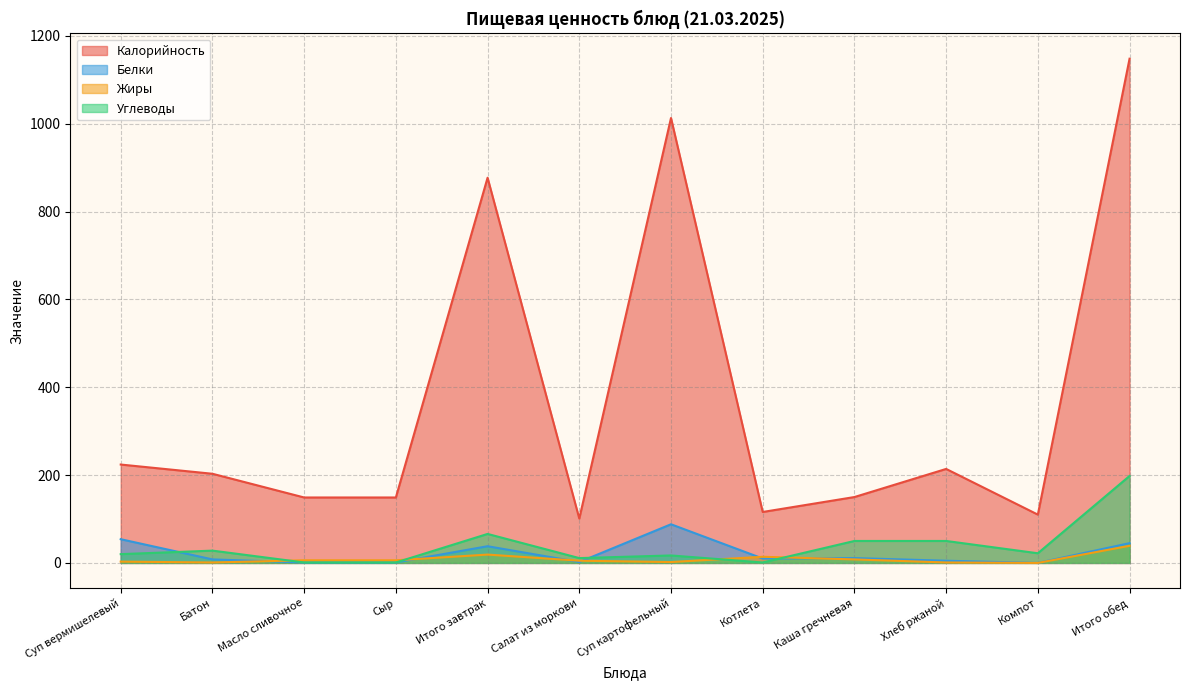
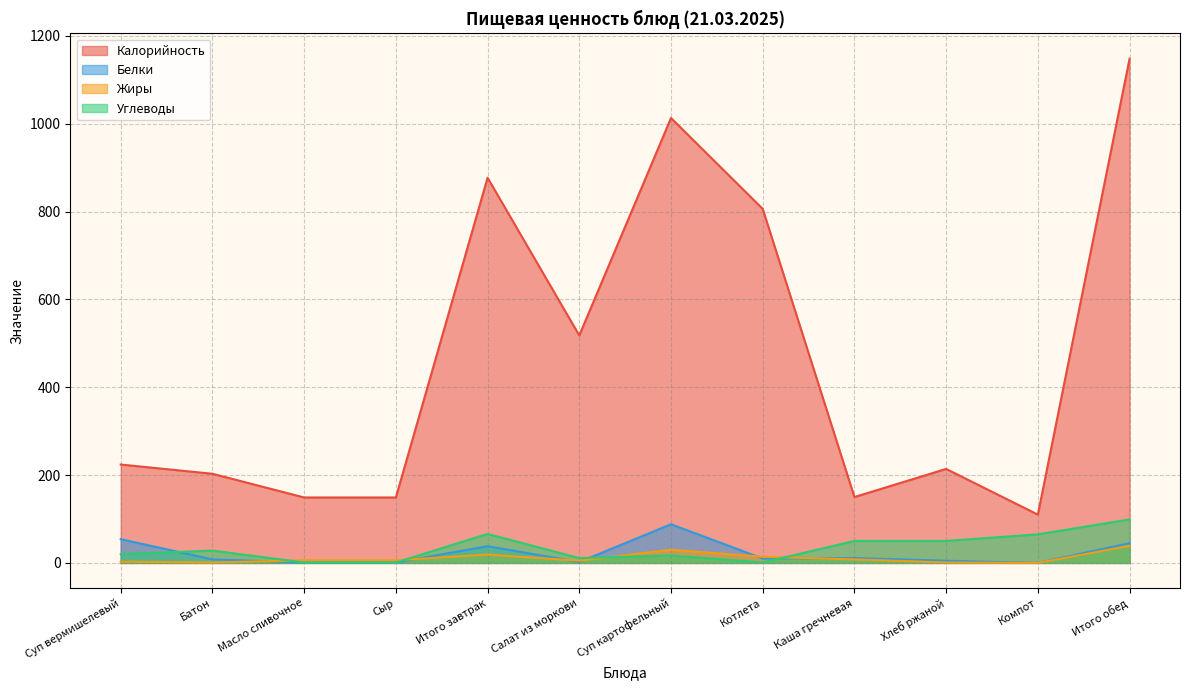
Калорийность, Салат из моркови: 100 -> 520
Жиры, Суп картофельный: 0 -> 30
Калорийность, Котлета: 120 -> 810
Углеводы, Компот: 20 -> 70
Углеводы, Итого обед: 200 -> 100
